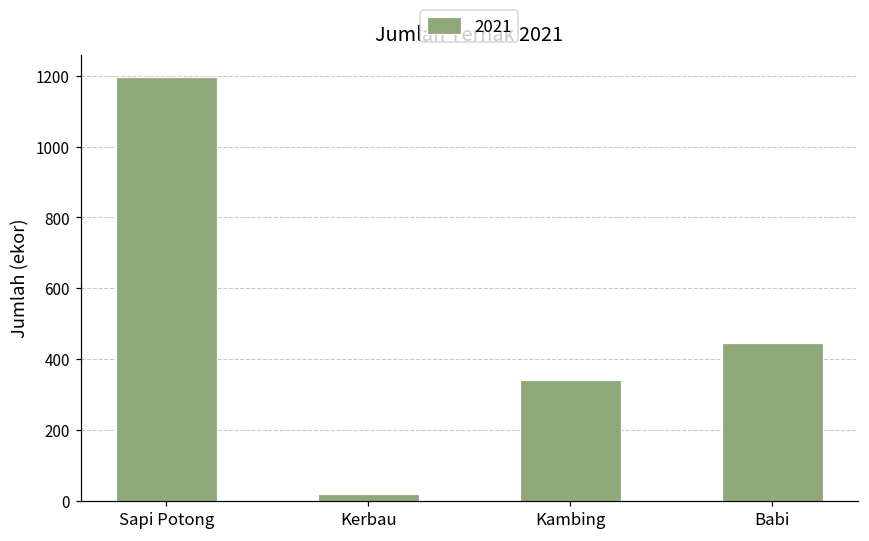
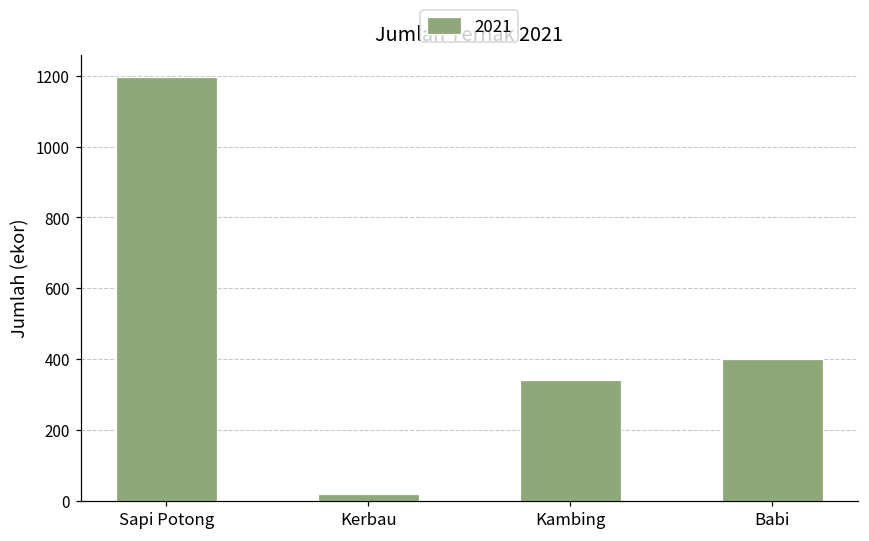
Babi: 450 -> 400
